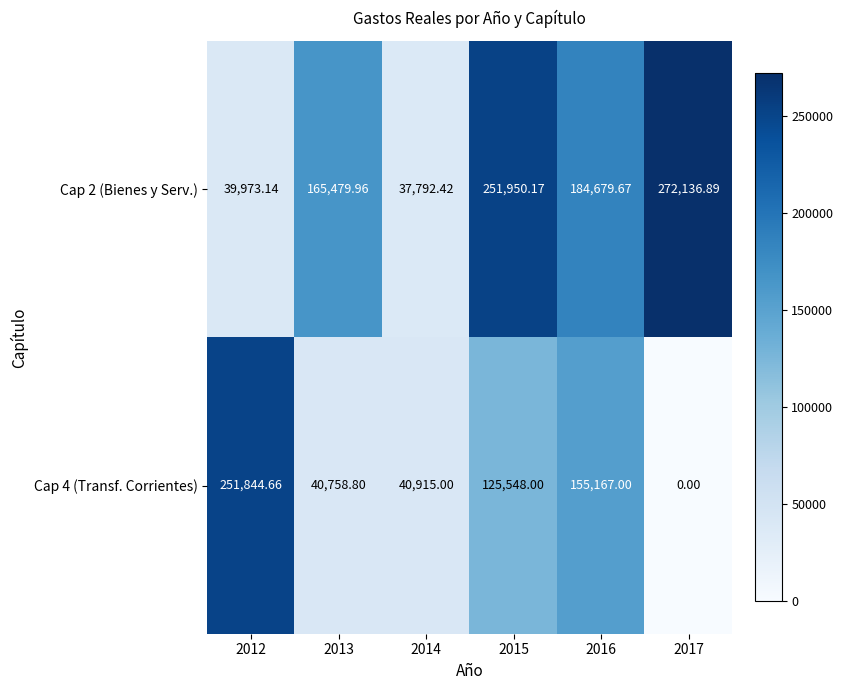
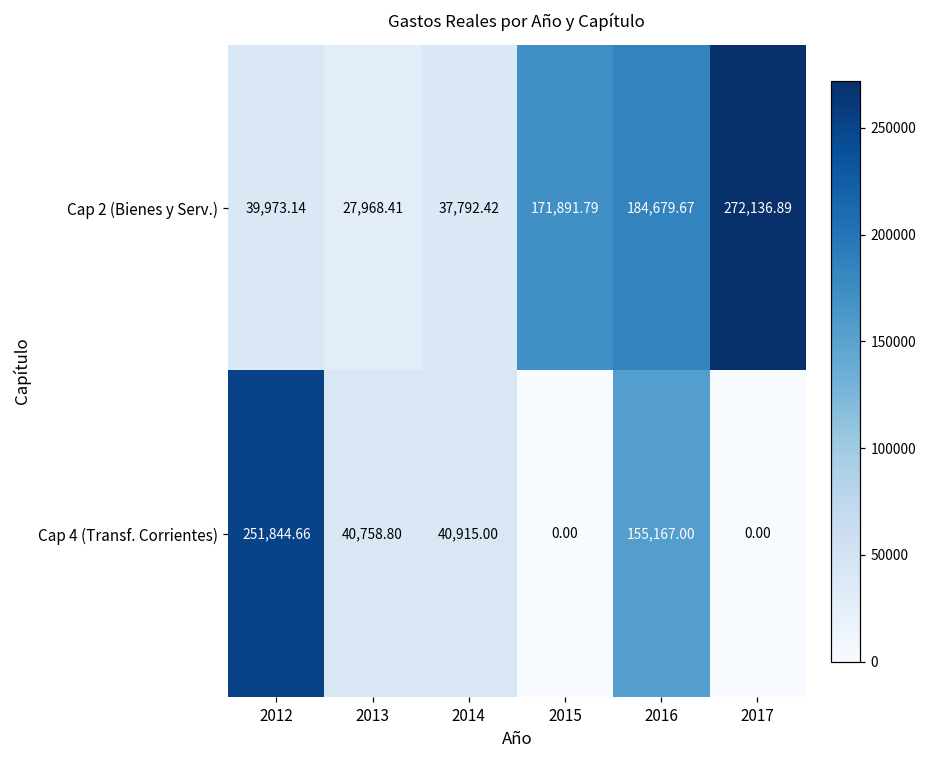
Cap 2 (Bienes y Serv.), 2013: 165,479.96 -> 27,968.41
Cap 2 (Bienes y Serv.), 2015: 251,950.17 -> 171,891.79
Cap 4 (Transf. Corrientes), 2015: 125,548.00 -> 0.00
